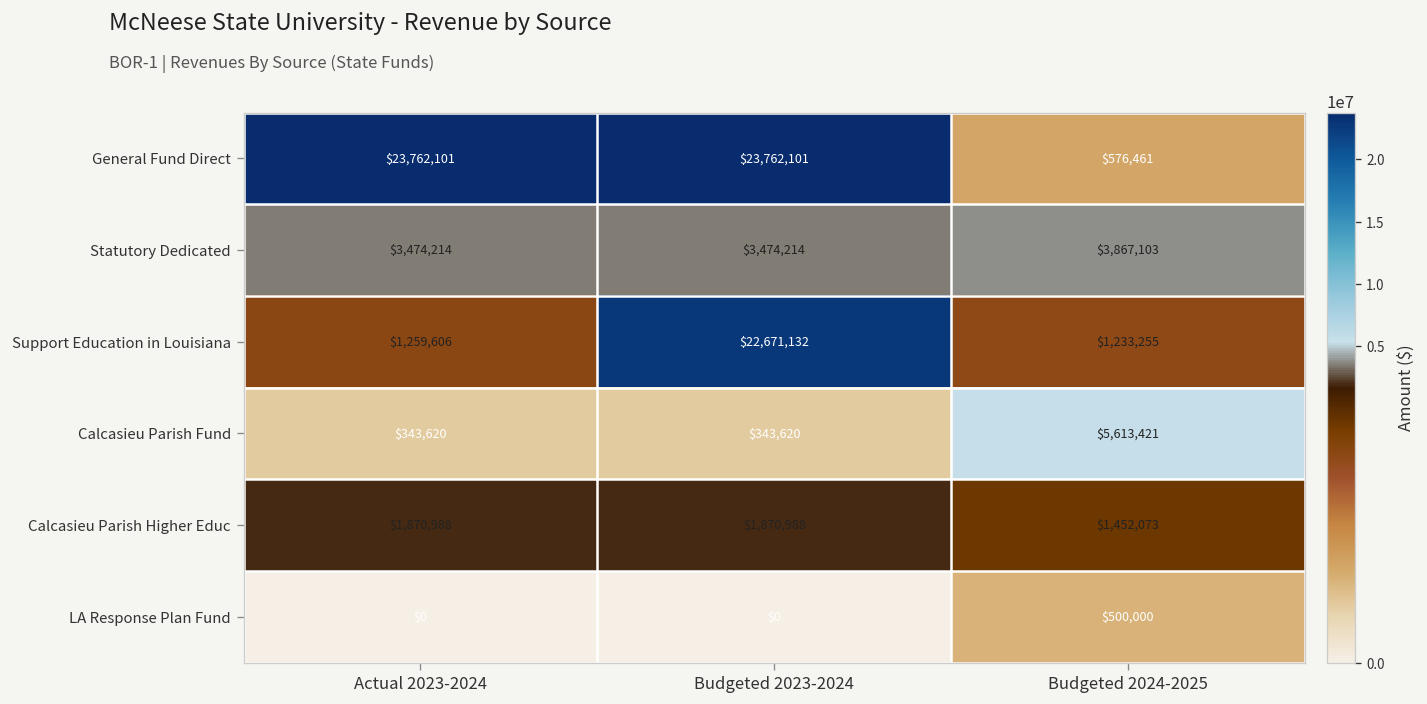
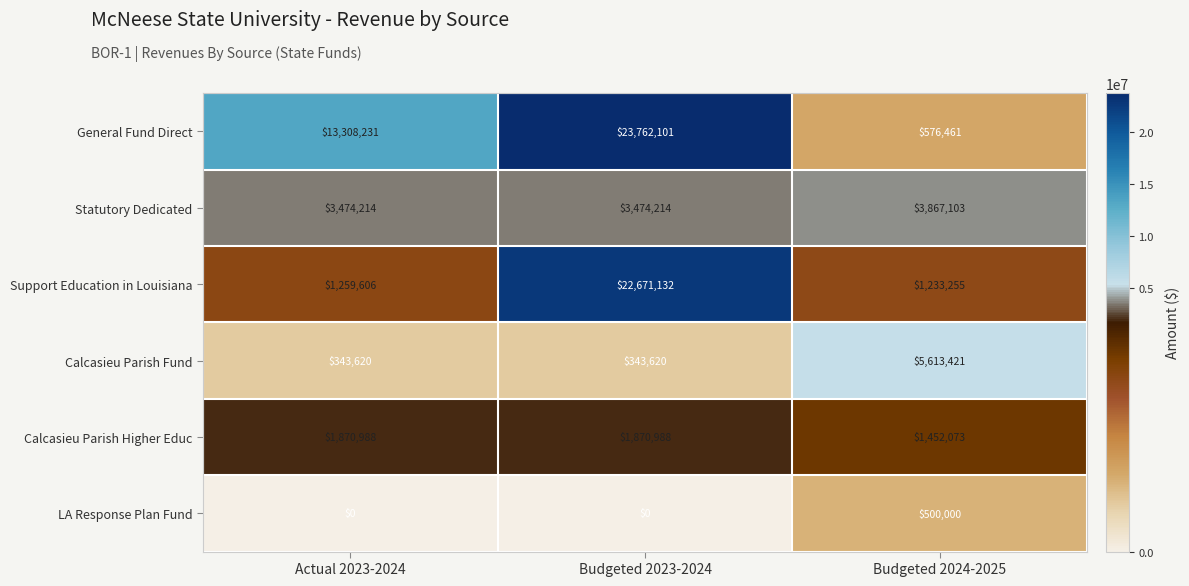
General Fund Direct, Actual 2023-2024: $23,762,101 -> $13,308,231
